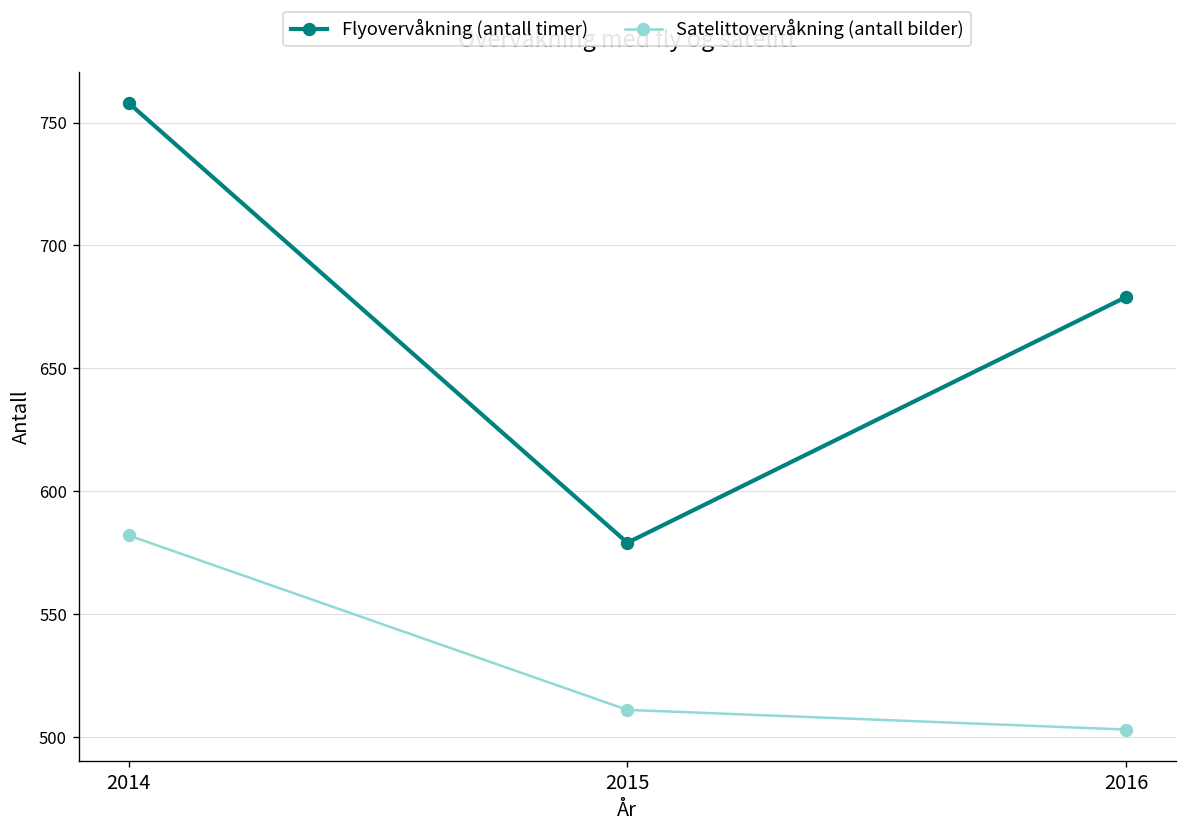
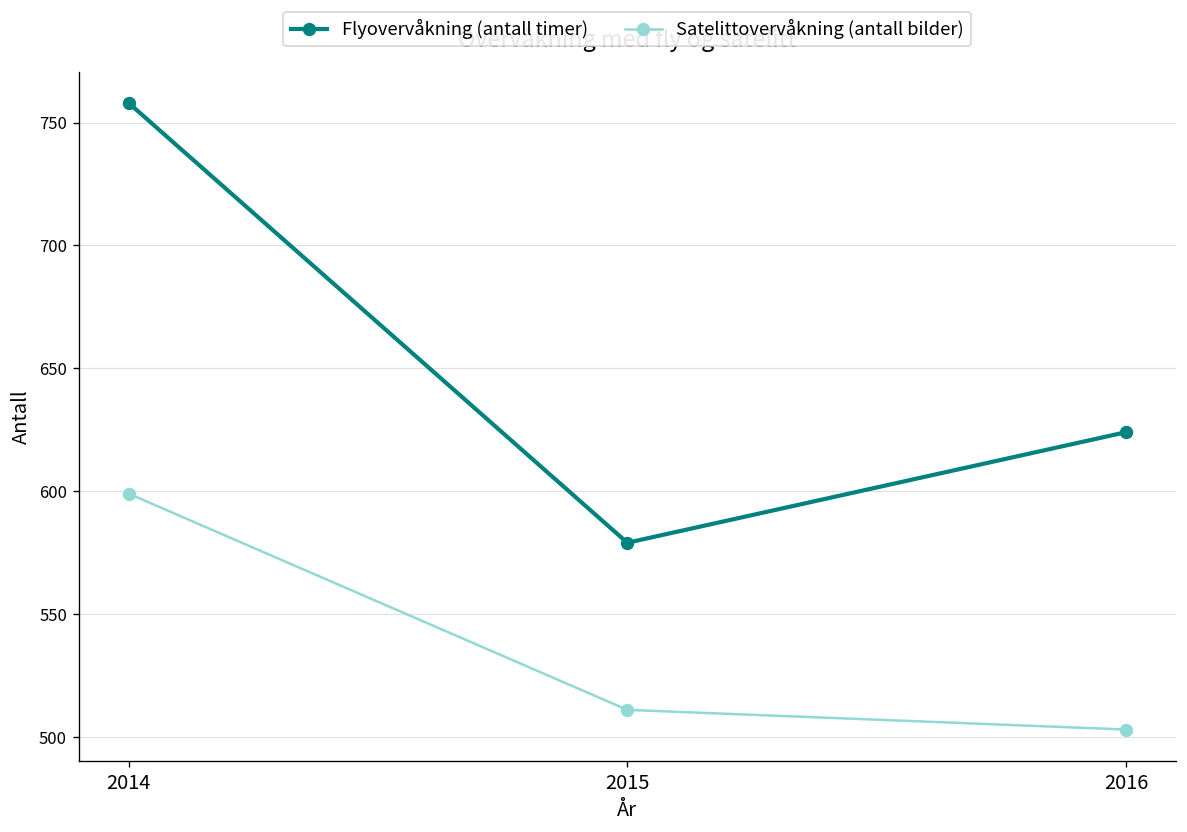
Satelittovervåkning (antall bilder), 2014: 582 -> 599
Flyovervåkning (antall timer), 2016: 679 -> 624
